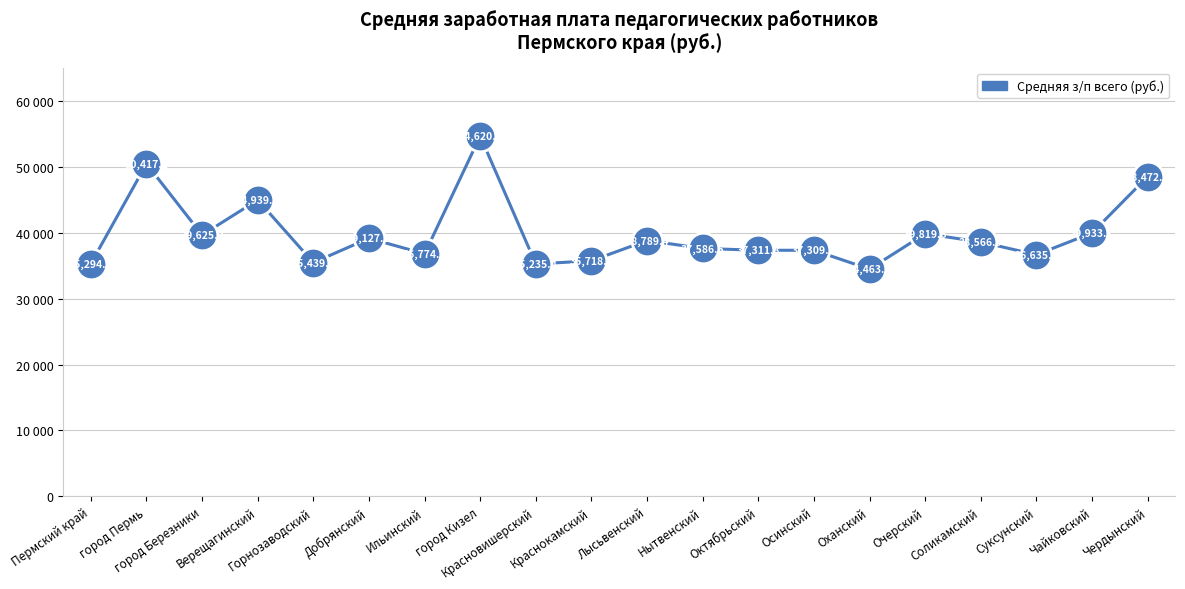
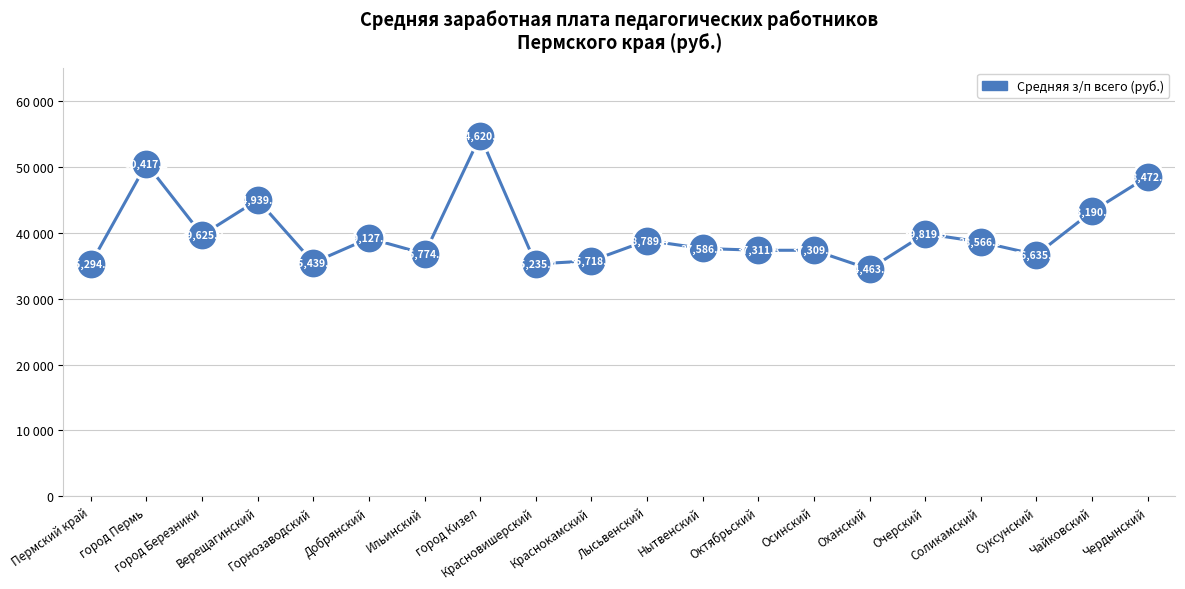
Чайковский: 39,933.1 -> 43,190.9
